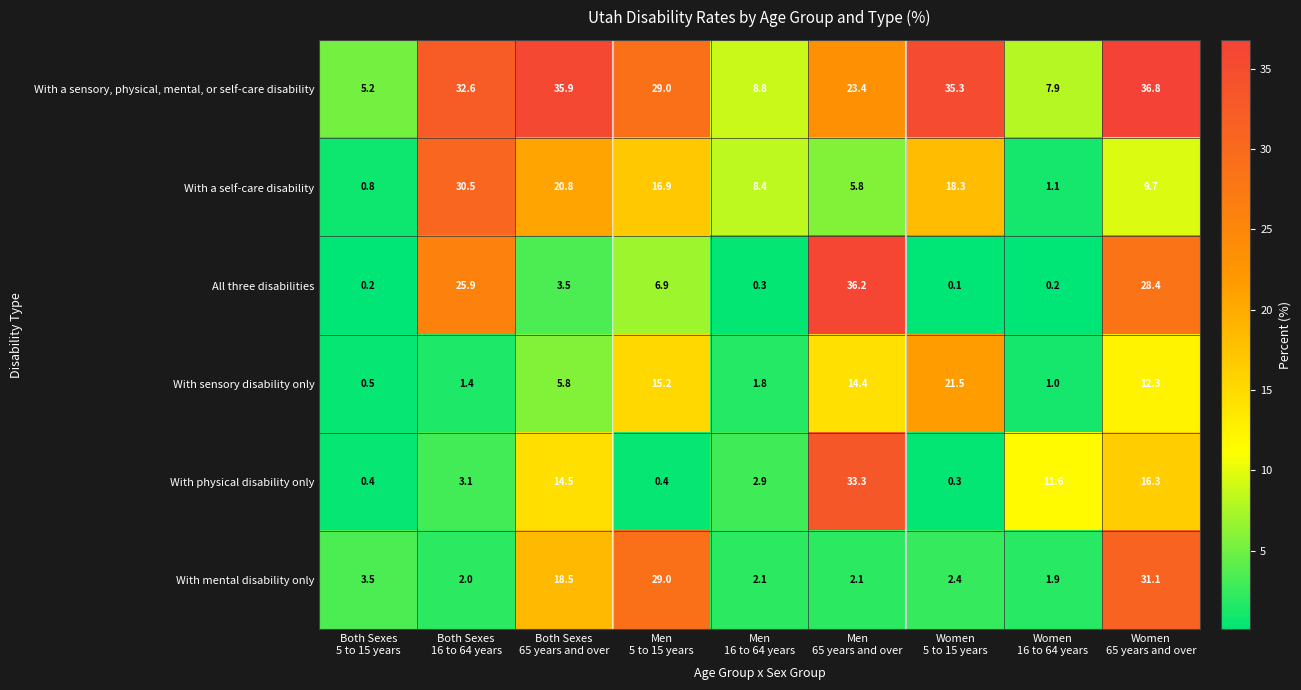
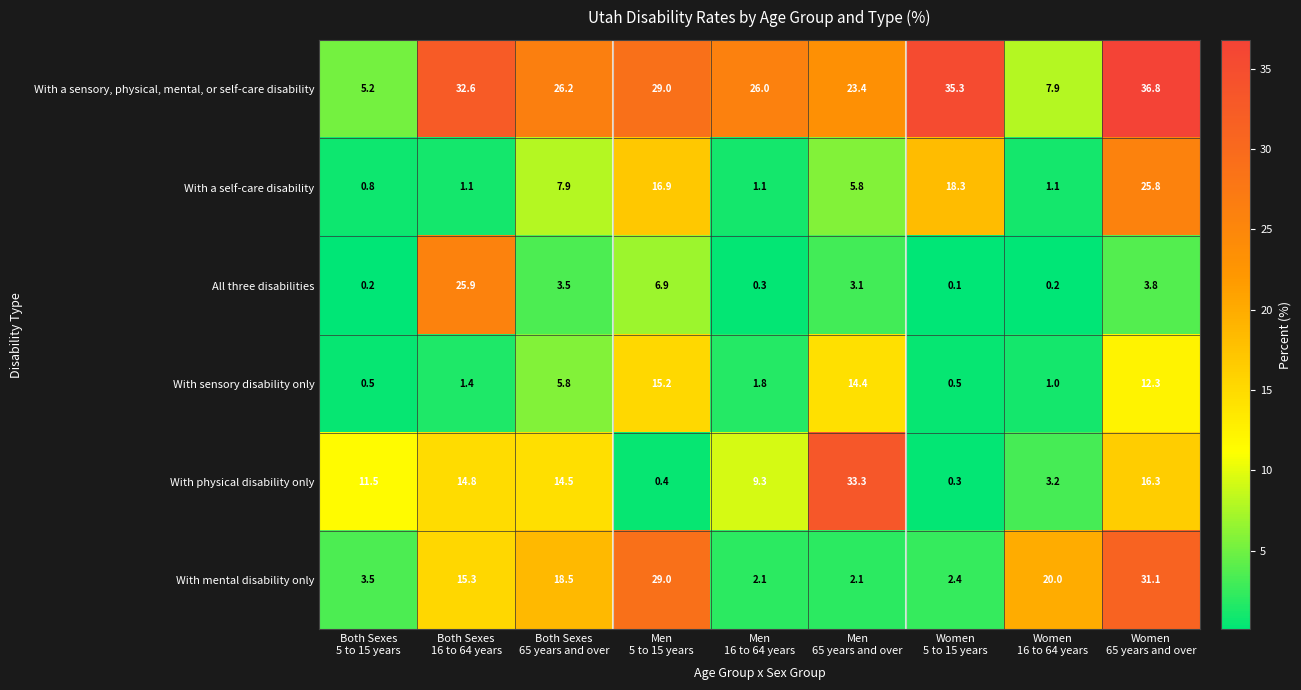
With a sensory, physical, mental, or self-care disability, Both Sexes 65 years and over: 35.9 -> 26.2
With a sensory, physical, mental, or self-care disability, Men 16 to 64 years: 8.8 -> 26.0
With a self-care disability, Both Sexes 16 to 64 years: 30.5 -> 1.1
With a self-care disability, Both Sexes 65 years and over: 20.8 -> 7.9
With a self-care disability, Men 16 to 64 years: 8.4 -> 1.1
With a self-care disability, Women 65 years and over: 9.7 -> 25.8
All three disabilities, Men 65 years and over: 36.2 -> 3.1
All three disabilities, Women 65 years and over: 28.4 -> 3.8
With sensory disability only, Women 5 to 15 years: 21.5 -> 0.5
With physical disability only, Both Sexes 5 to 15 years: 0.4 -> 11.5
With physical disability only, Both Sexes 16 to 64 years: 3.1 -> 14.8
With physical disability only, Men 16 to 64 years: 2.9 -> 9.3
With physical disability only, Women 16 to 64 years: 11.6 -> 3.2
With mental disability only, Both Sexes 16 to 64 years: 2.0 -> 15.3
With mental disability only, Women 16 to 64 years: 1.9 -> 20.0
